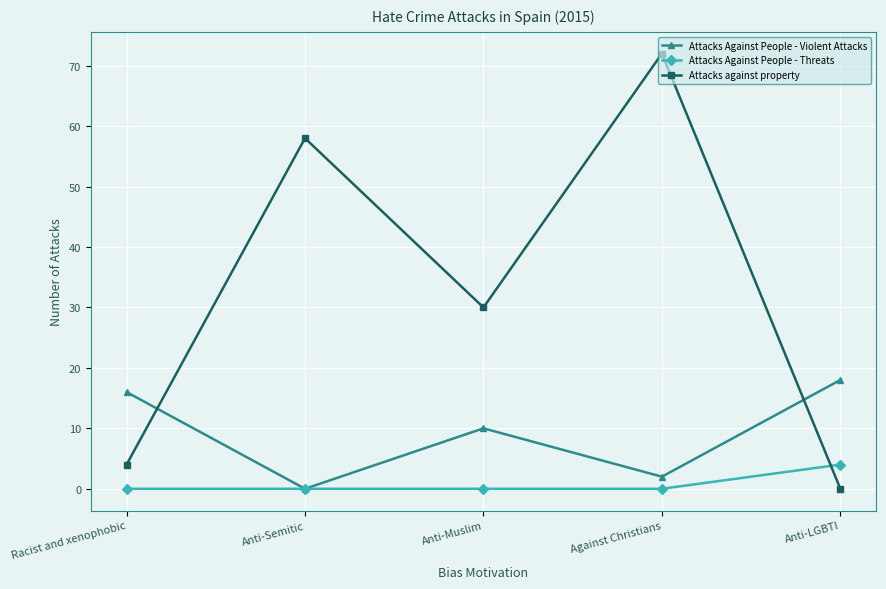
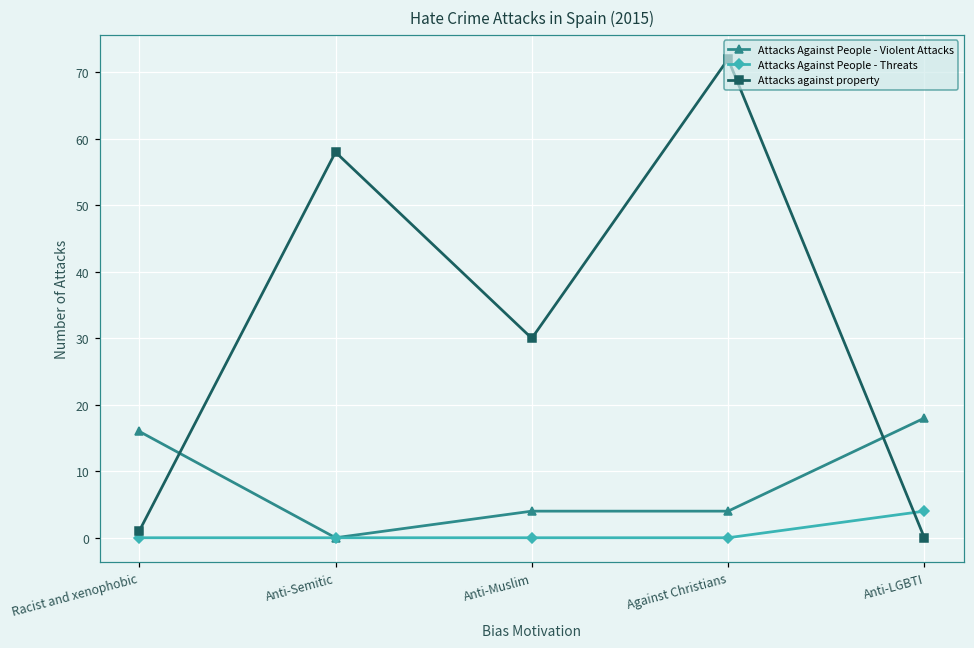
Attacks against property, Racist and xenophobic: 4 -> 1
Attacks Against People - Violent Attacks, Anti-Muslim: 10 -> 4
Attacks Against People - Violent Attacks, Against Christians: 2 -> 4
